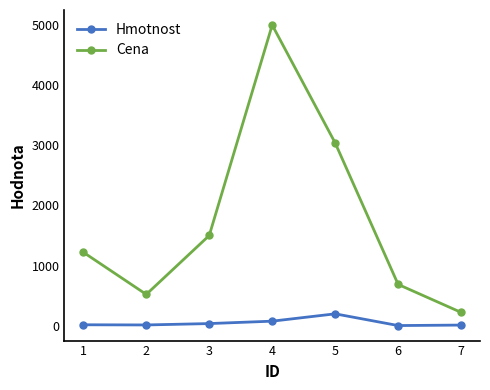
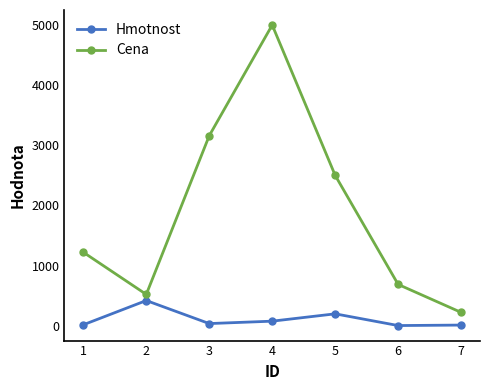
Hmotnost, 2: 0 -> 400
Cena, 3: 1500 -> 3200
Cena, 5: 3000 -> 2500
